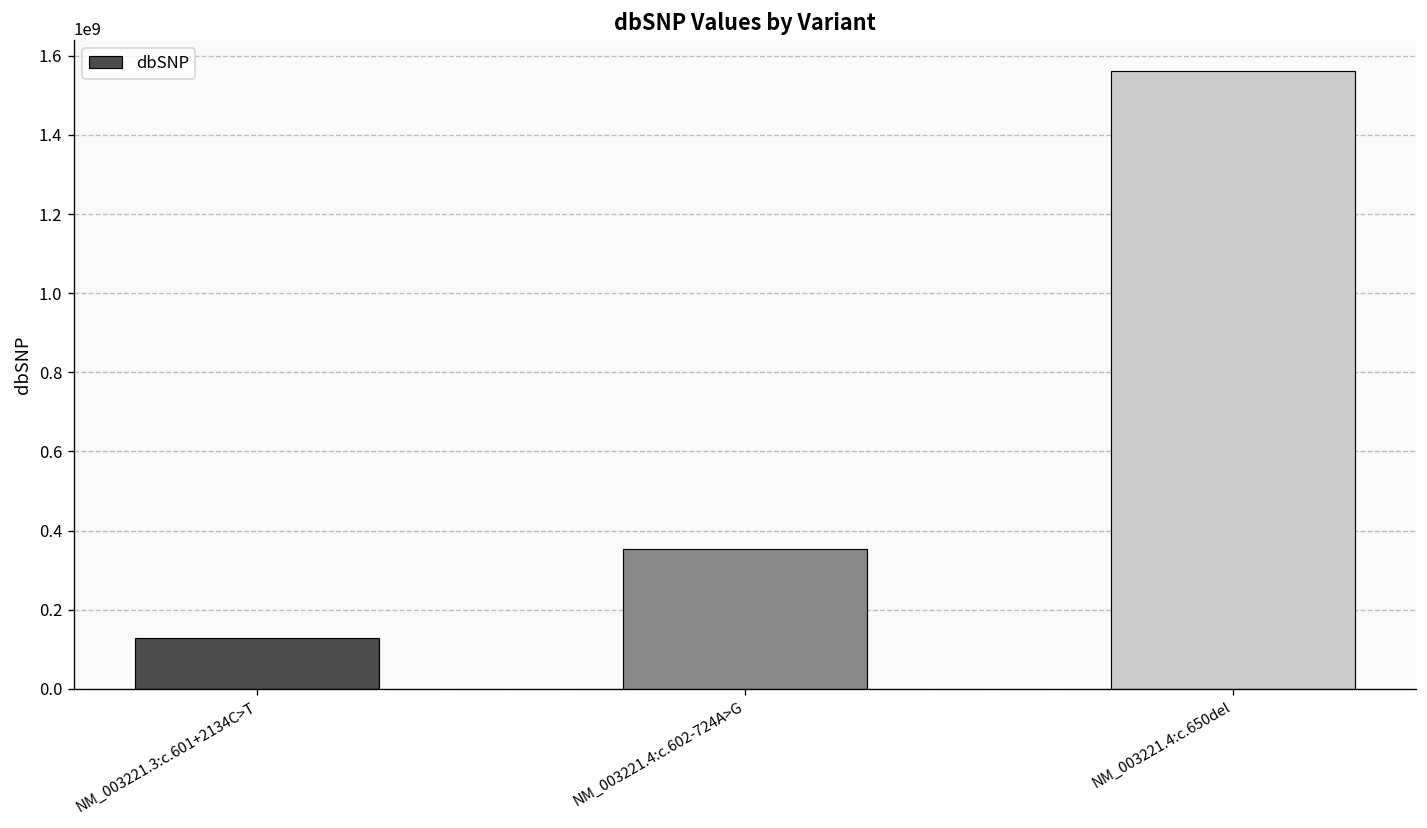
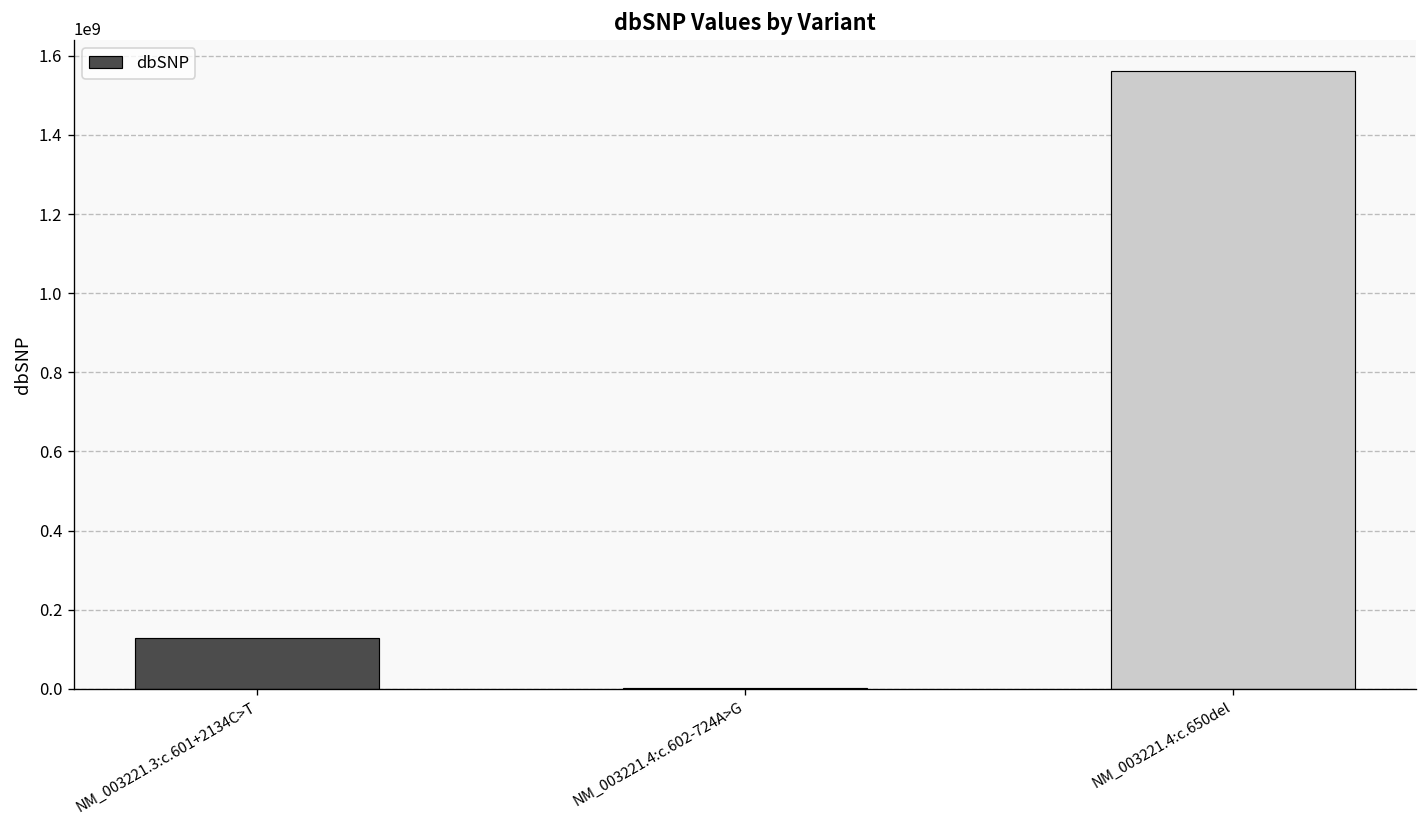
NM_003221.4:c.602-724A>G: 350000000 -> 0
